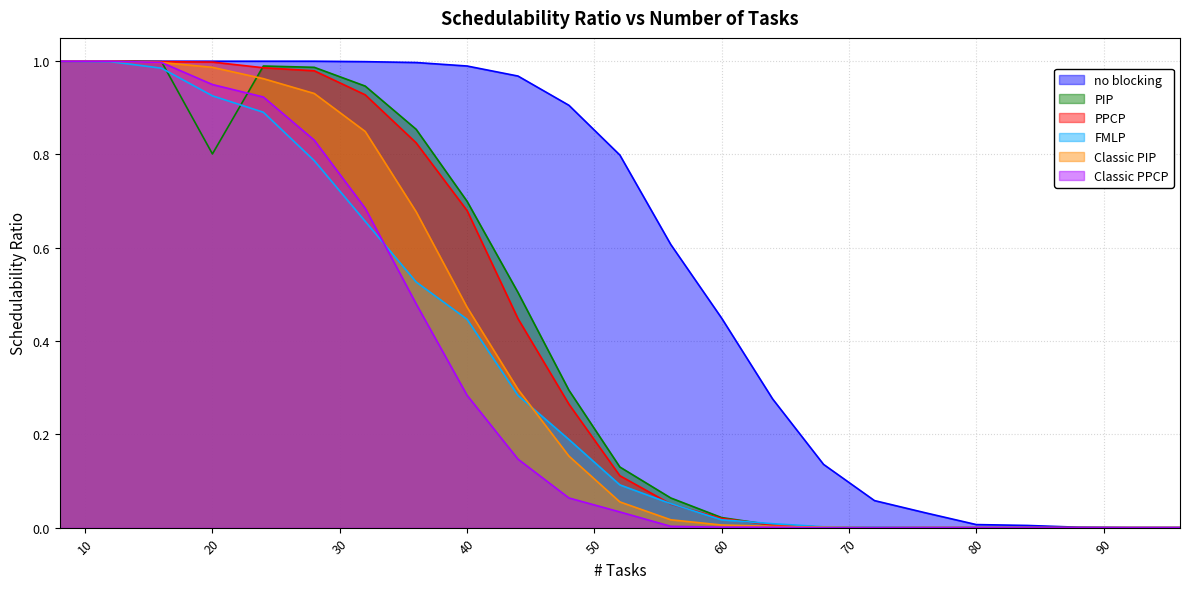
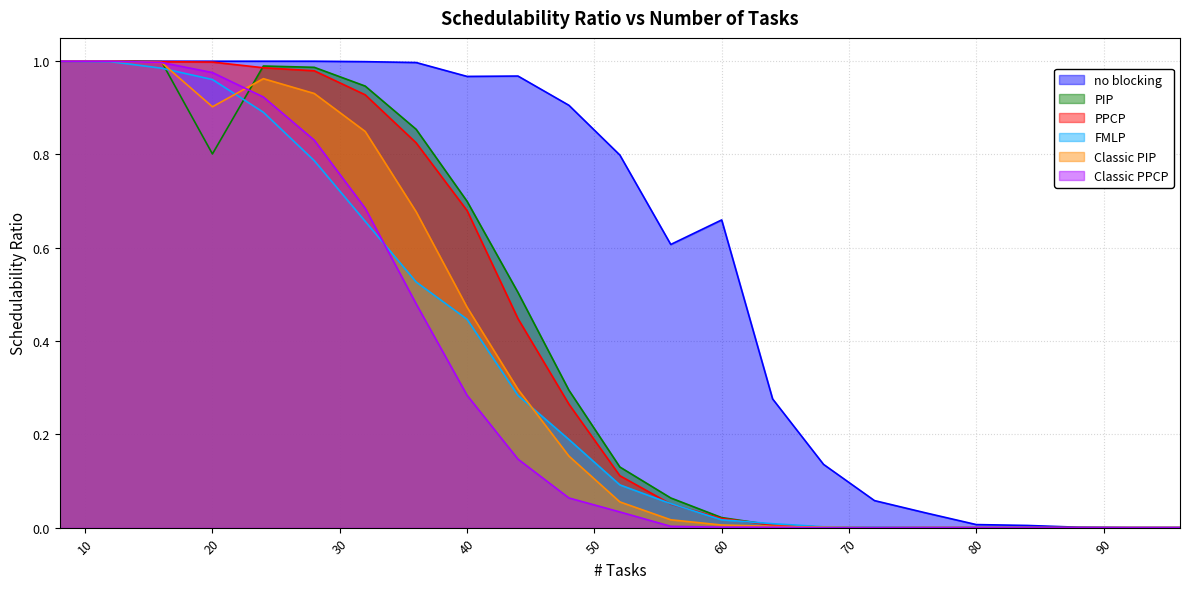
FMLP, 20: 0.93 -> 0.96
Classic PIP, 20: 0.99 -> 0.90
Classic PPCP, 20: 0.95 -> 0.98
no blocking, 40: 0.99 -> 0.97
no blocking, 60: 0.45 -> 0.66
